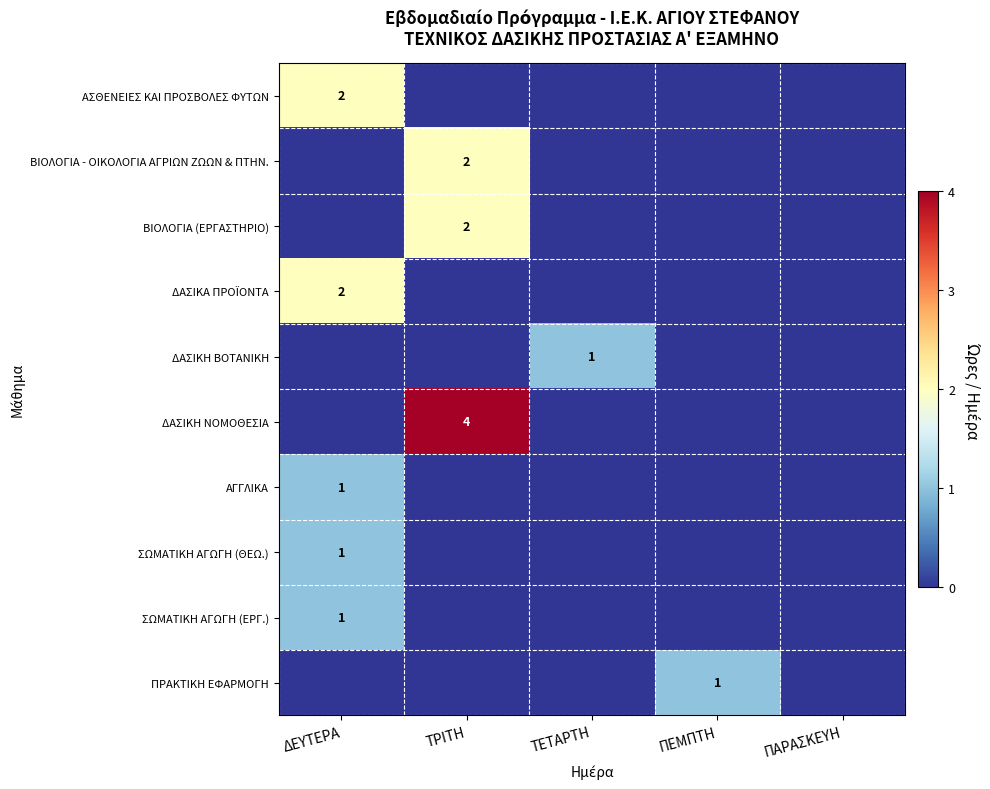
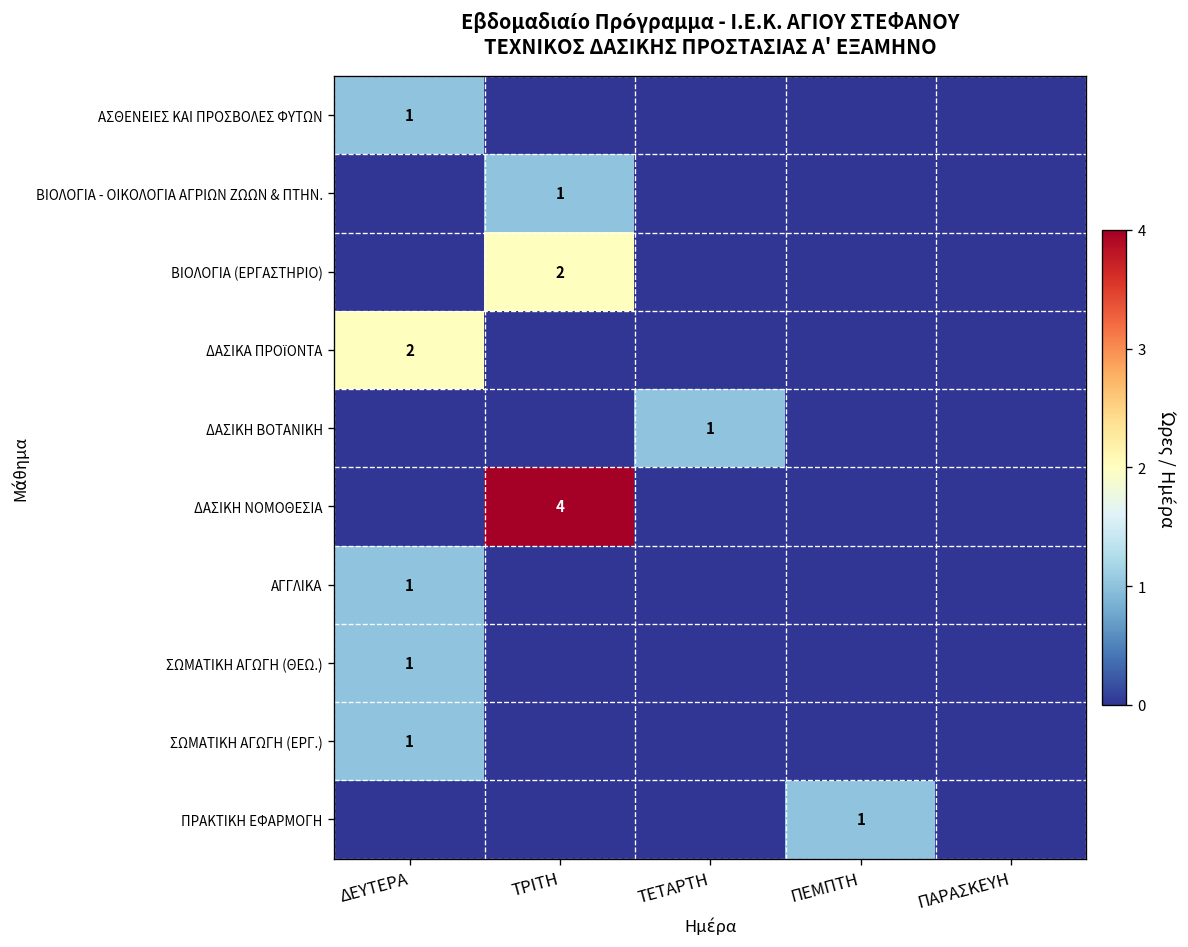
ΑΣΘΕΝΕΙΕΣ ΚΑΙ ΠΡΟΣΒΟΛΕΣ ΦΥΤΩΝ, ΔΕΥΤΕΡΑ: 2 -> 1
ΒΙΟΛΟΓΙΑ - ΟΙΚΟΛΟΓΙΑ ΑΓΡΙΩΝ ΖΩΩΝ & ΠΤΗΝ., ΤΡΙΤΗ: 2 -> 1
